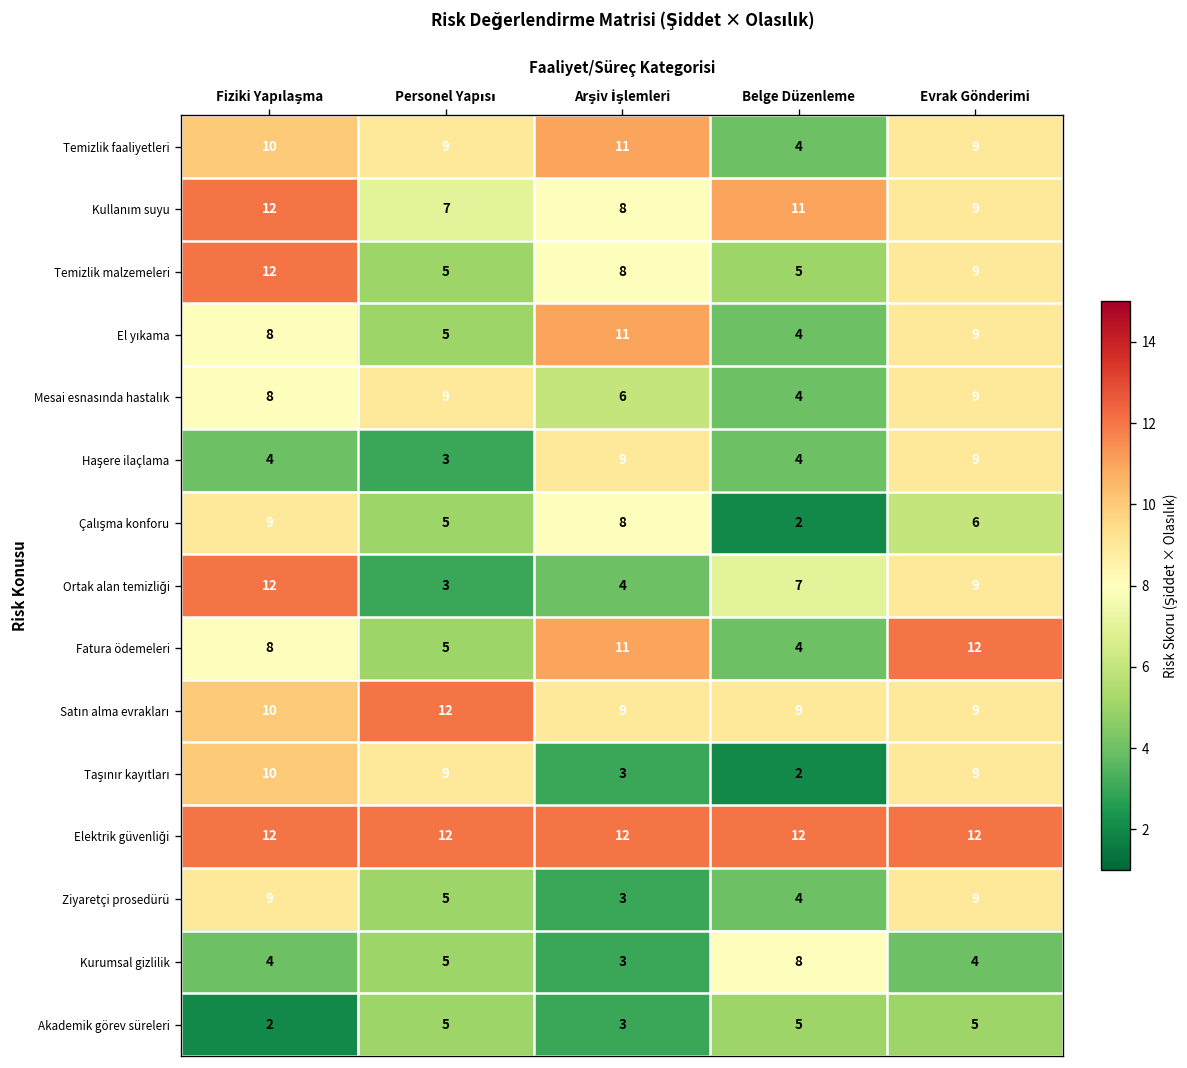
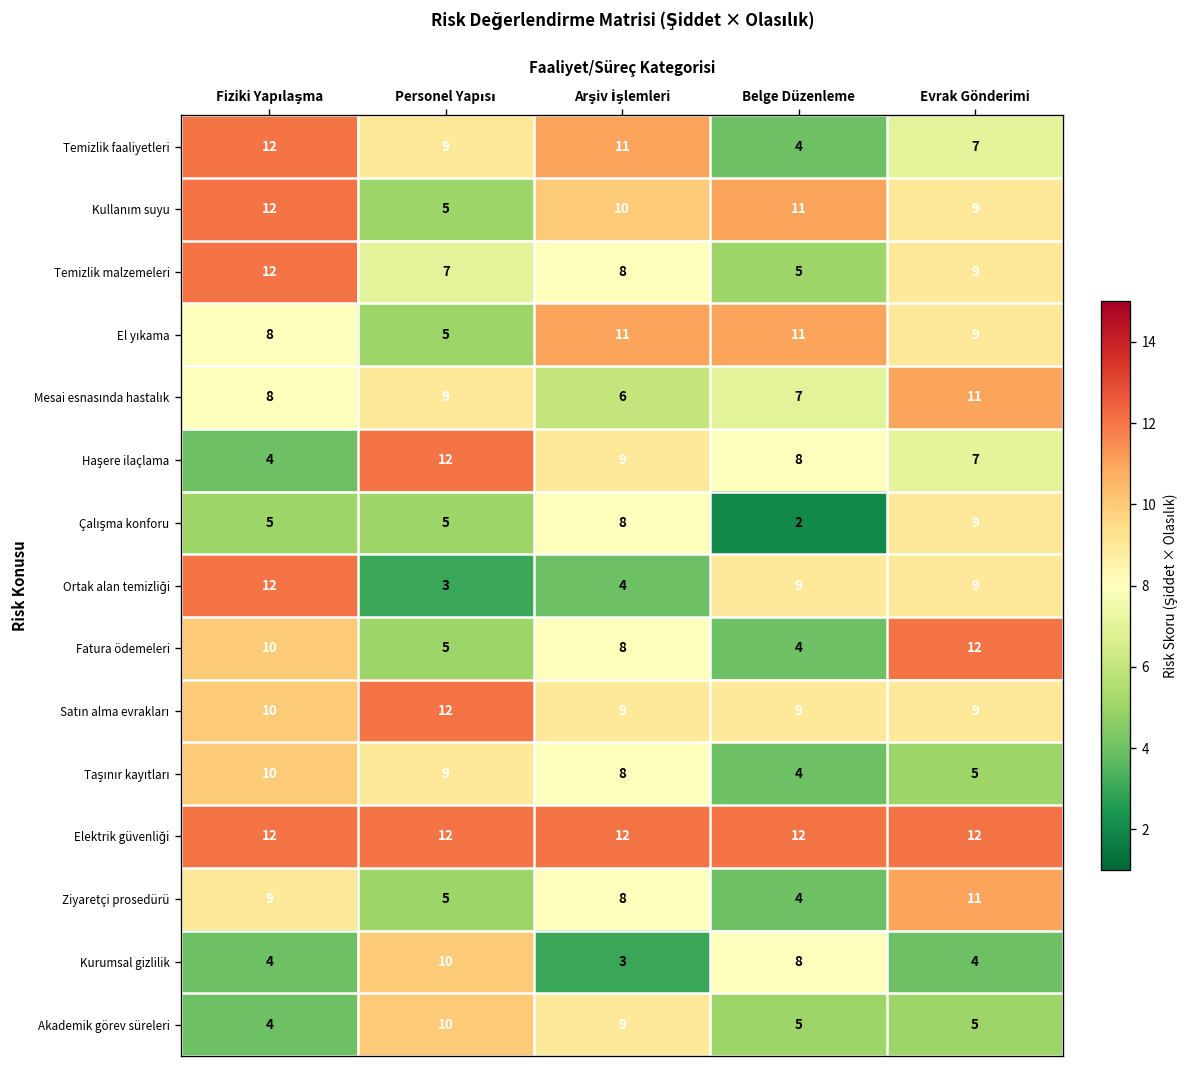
Temizlik faaliyetleri, Fiziki Yapılaşma: 10 -> 12
Temizlik faaliyetleri, Evrak Gönderimi: 9 -> 7
Kullanım suyu, Personel Yapısı: 7 -> 5
Kullanım suyu, Arşiv İşlemleri: 8 -> 10
Temizlik malzemeleri, Personel Yapısı: 5 -> 7
El yıkama, Belge Düzenleme: 4 -> 11
Mesai esnasında hastalık, Belge Düzenleme: 4 -> 7
Mesai esnasında hastalık, Evrak Gönderimi: 9 -> 11
Haşere ilaçlama, Personel Yapısı: 3 -> 12
Haşere ilaçlama, Belge Düzenleme: 4 -> 8
Haşere ilaçlama, Evrak Gönderimi: 9 -> 7
Çalışma konforu, Fiziki Yapılaşma: 9 -> 5
Çalışma konforu, Evrak Gönderimi: 6 -> 9
Ortak alan temizliği, Belge Düzenleme: 7 -> 9
Fatura ödemeleri, Fiziki Yapılaşma: 8 -> 10
Fatura ödemeleri, Arşiv İşlemleri: 11 -> 8
Taşınır kayıtları, Arşiv İşlemleri: 3 -> 8
Taşınır kayıtları, Belge Düzenleme: 2 -> 4
Taşınır kayıtları, Evrak Gönderimi: 9 -> 5
Ziyaretçi prosedürü, Arşiv İşlemleri: 3 -> 8
Ziyaretçi prosedürü, Evrak Gönderimi: 9 -> 11
Kurumsal gizlilik, Personel Yapısı: 5 -> 10
Akademik görev süreleri, Fiziki Yapılaşma: 2 -> 4
Akademik görev süreleri, Personel Yapısı: 5 -> 10
Akademik görev süreleri, Arşiv İşlemleri: 3 -> 9
